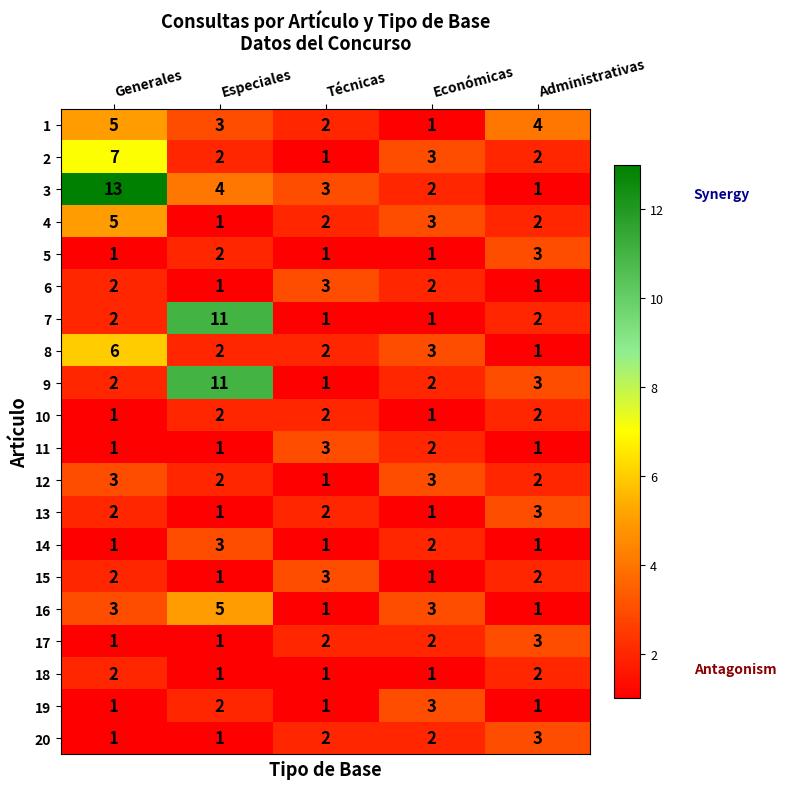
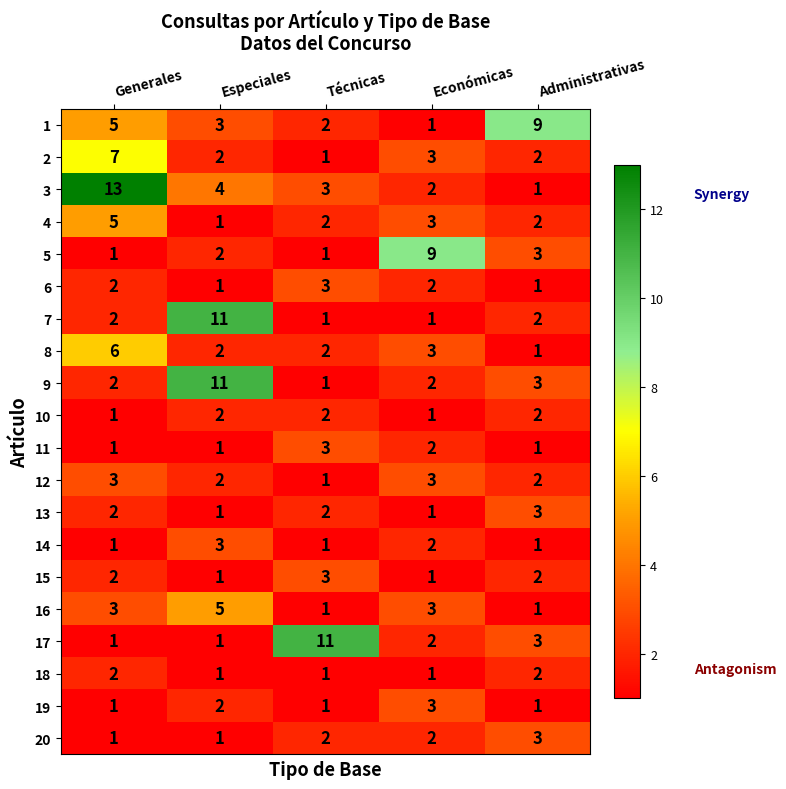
1, Administrativas: 4 -> 9
5, Económicas: 1 -> 9
17, Técnicas: 2 -> 11
